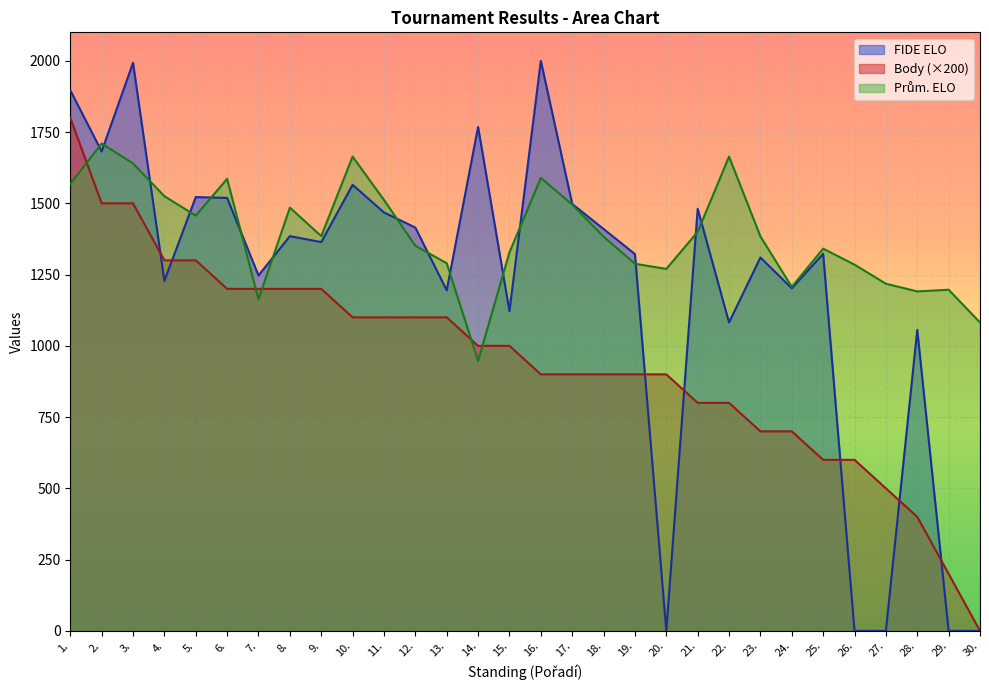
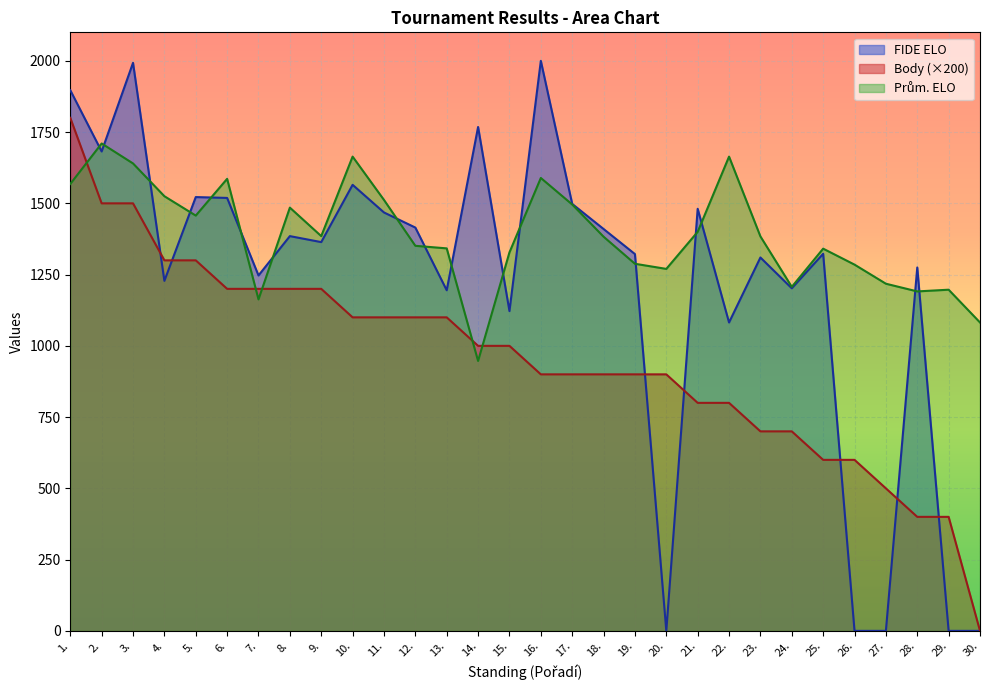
Prům. ELO, 13.: 1290 -> 1340
FIDE ELO, 28.: 1060 -> 1280
Body (×200), 29.: 200 -> 400
